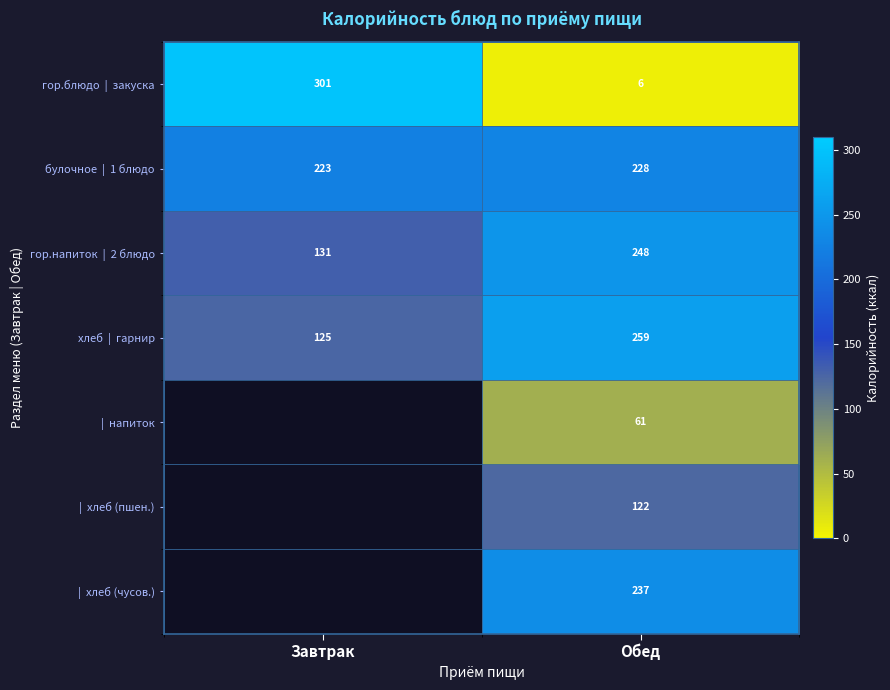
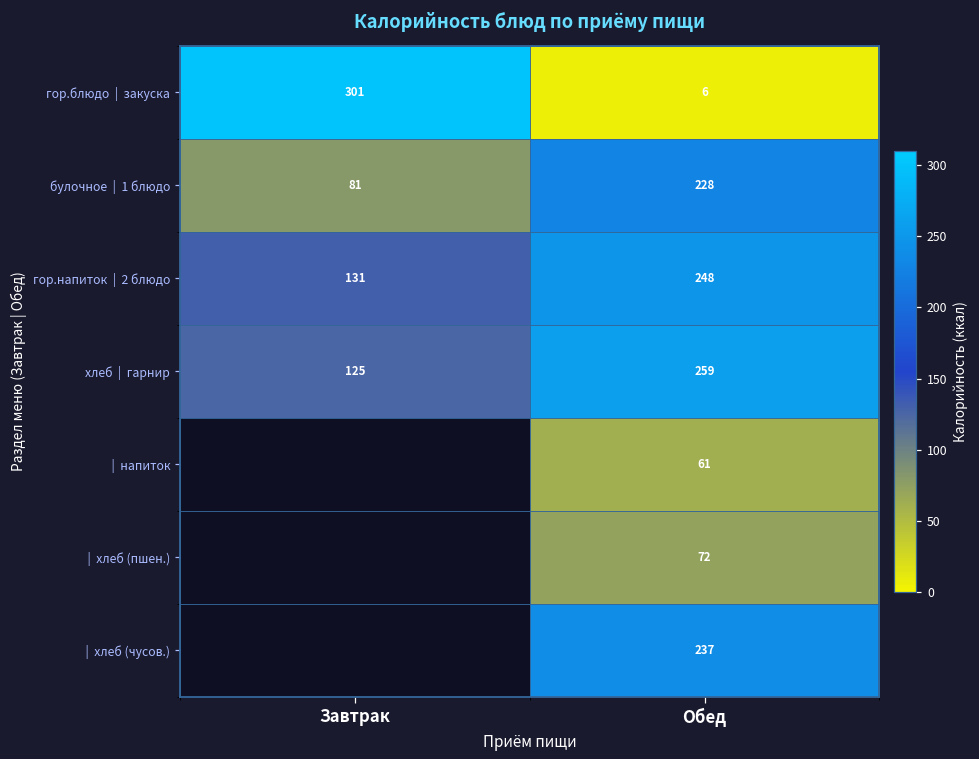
булочное | 1 блюдо, Завтрак: 223 -> 81
| хлеб (пшен.), Обед: 122 -> 72
